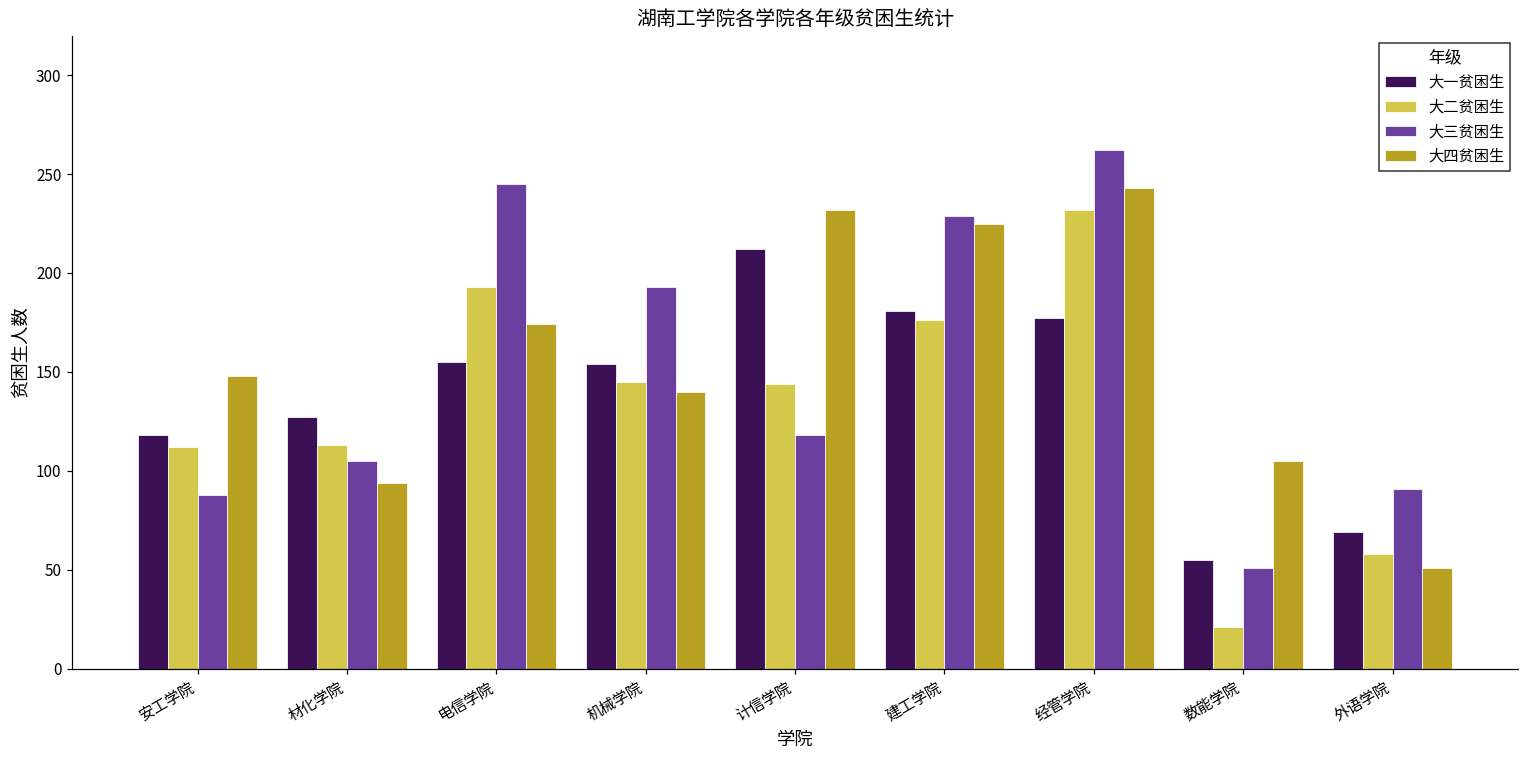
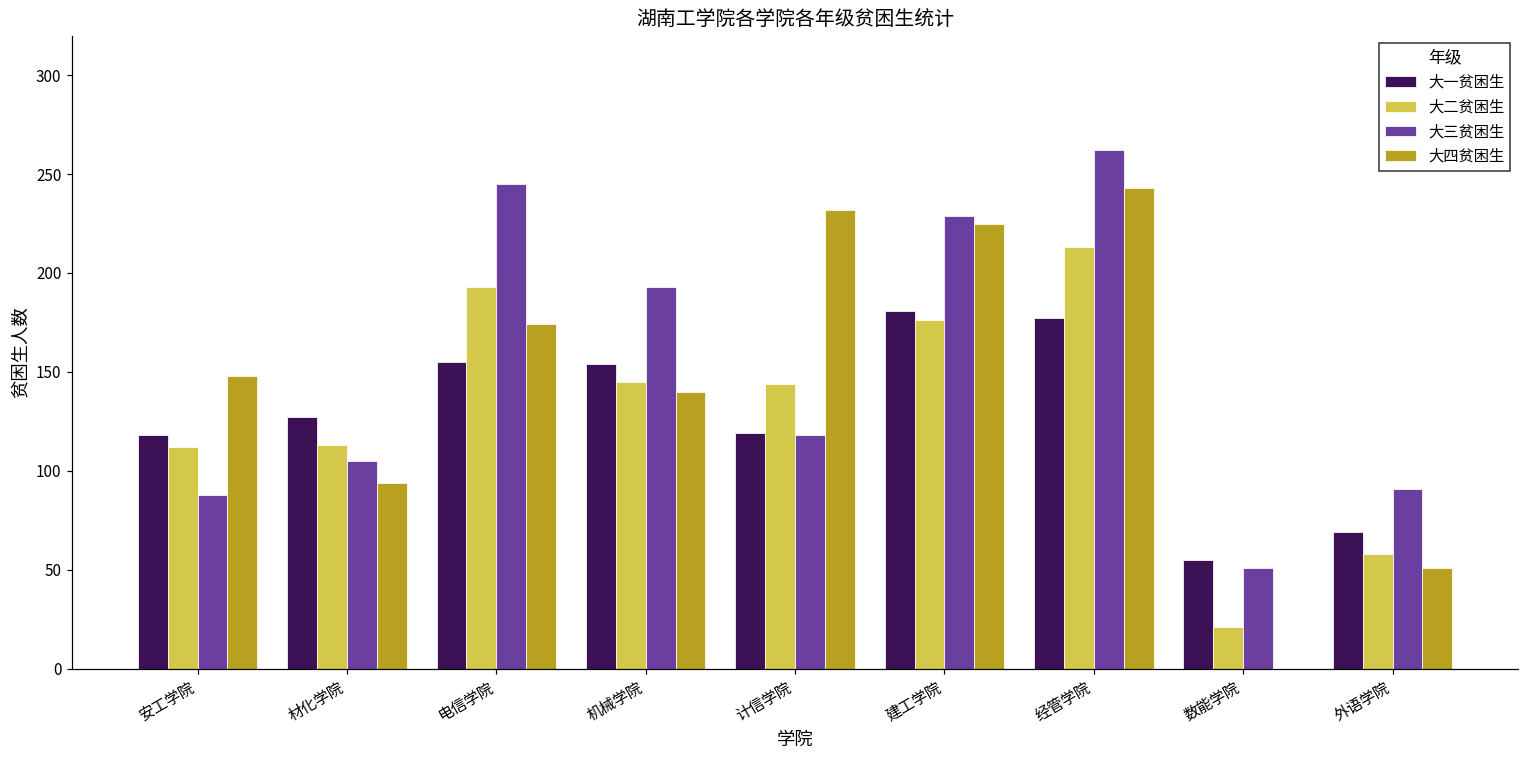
大一贫困生, 计信学院: 212 -> 119
大二贫困生, 经管学院: 232 -> 213
大四贫困生, 数能学院: 105 -> 0
